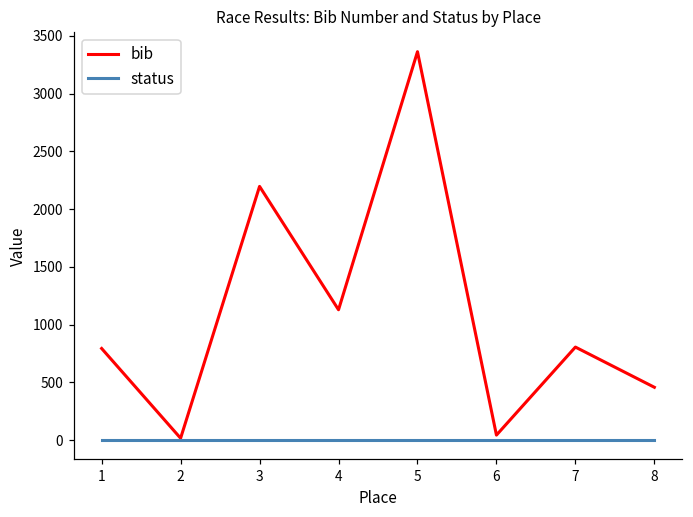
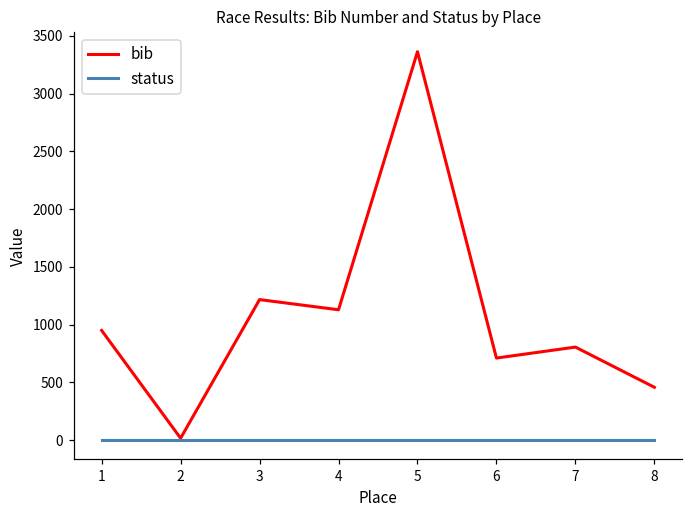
bib, 1: 790 -> 950
bib, 3: 2200 -> 1220
bib, 6: 40 -> 710
